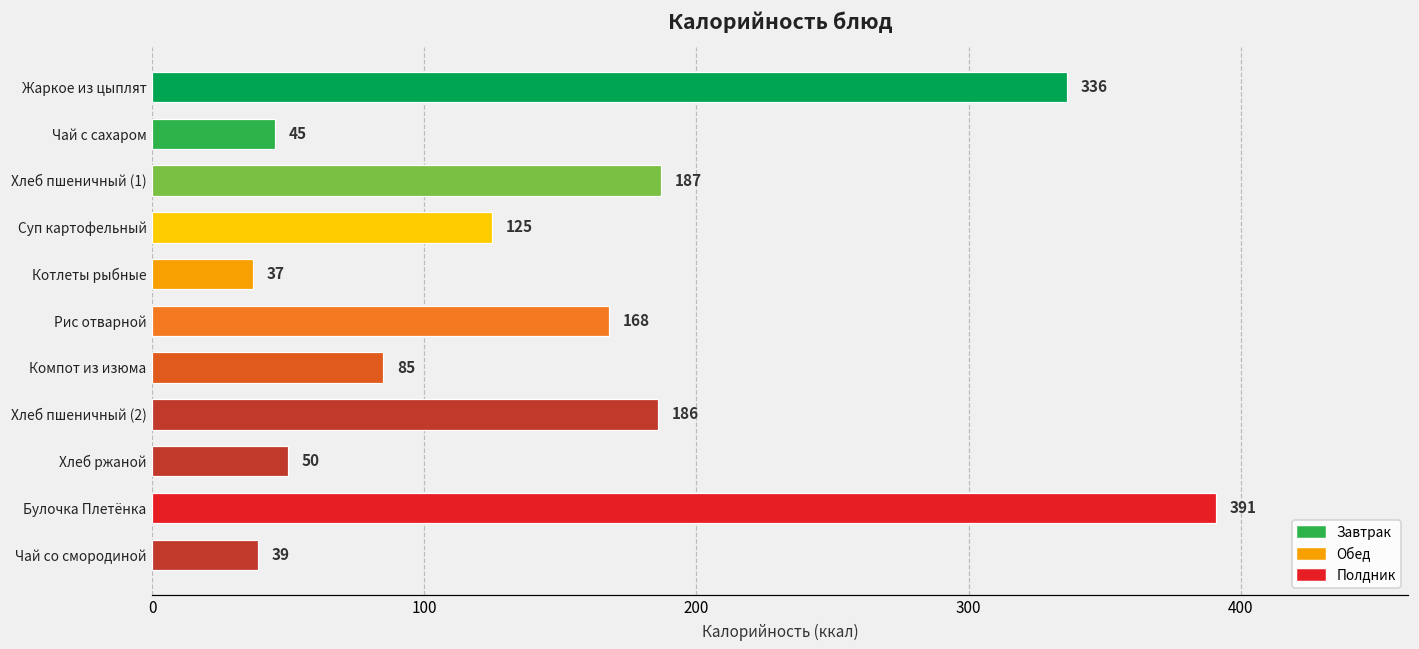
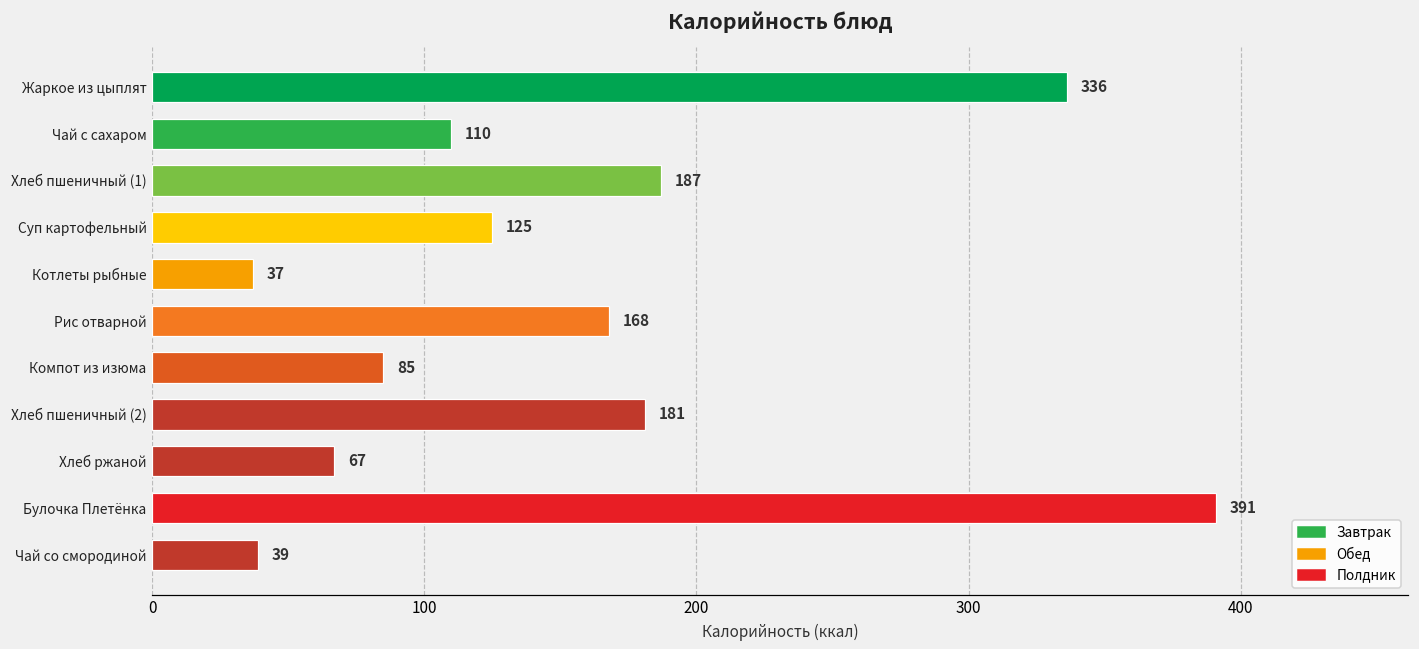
Чай с сахаром: 45 -> 110
Хлеб пшеничный (2): 186 -> 181
Хлеб ржаной: 50 -> 67
